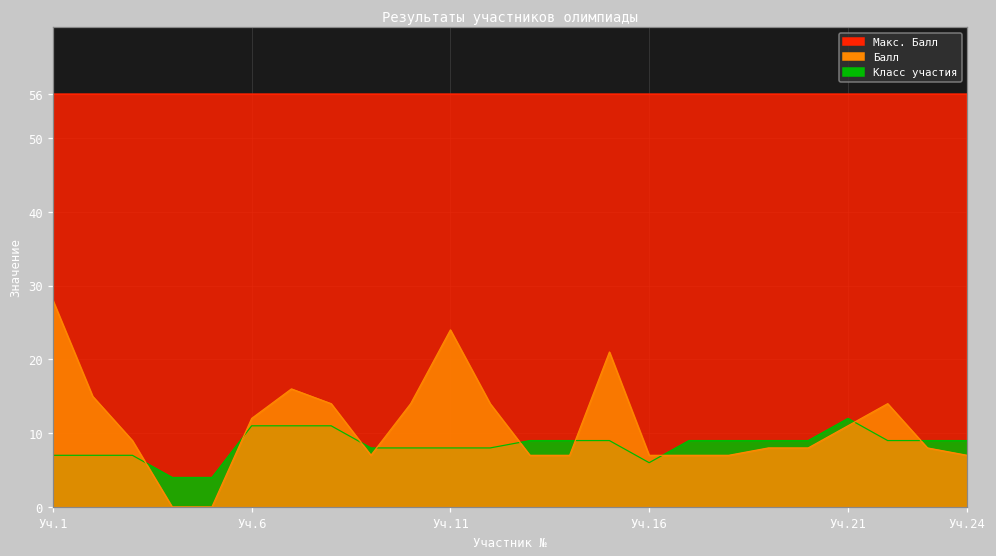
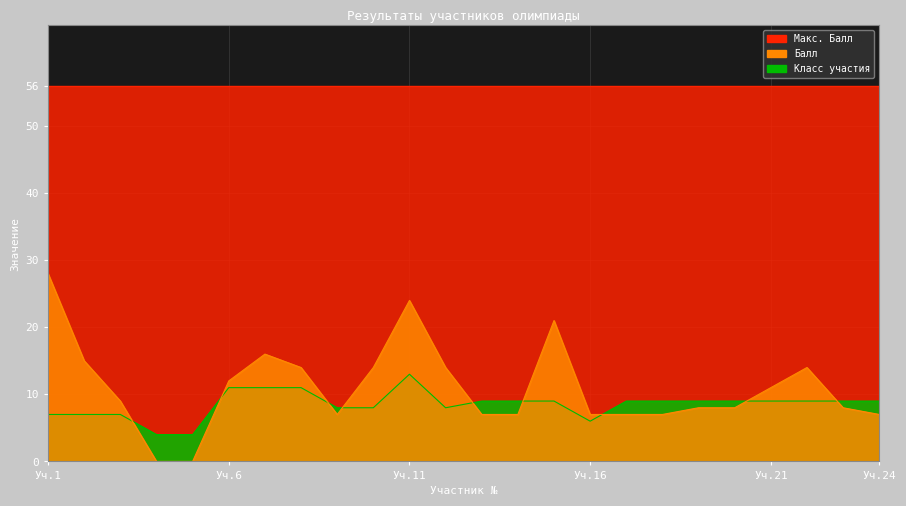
Класс участия, Уч.11: 8 -> 13
Класс участия, Уч.21: 12 -> 9
